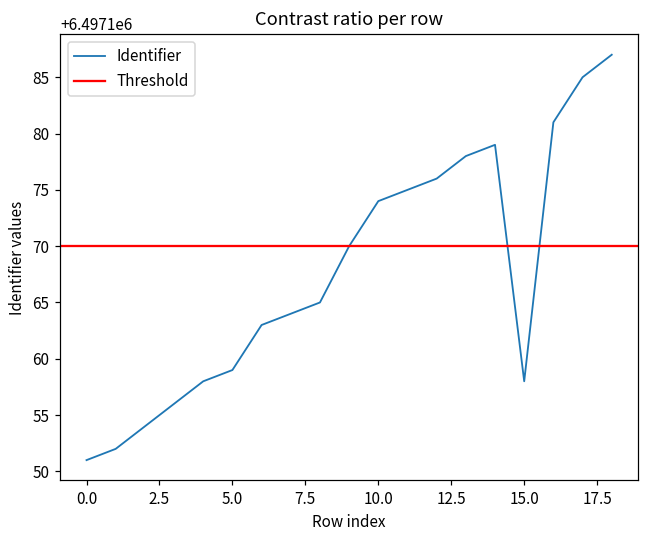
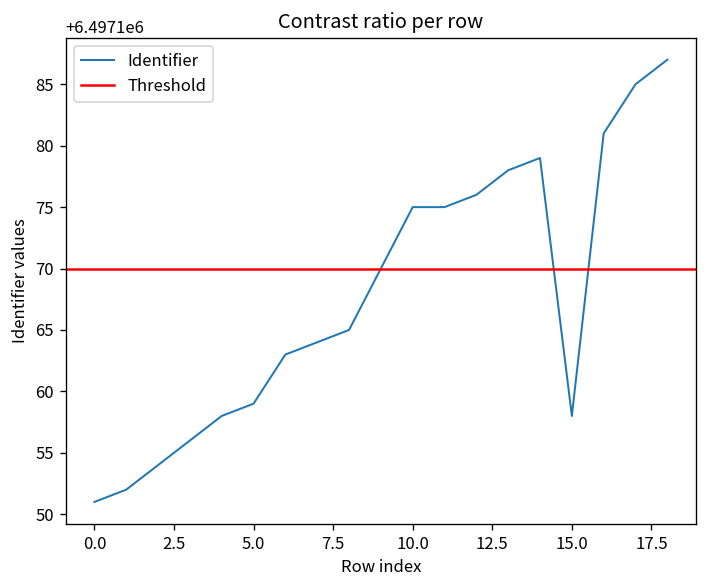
10.0: 6497174 -> 6497175
